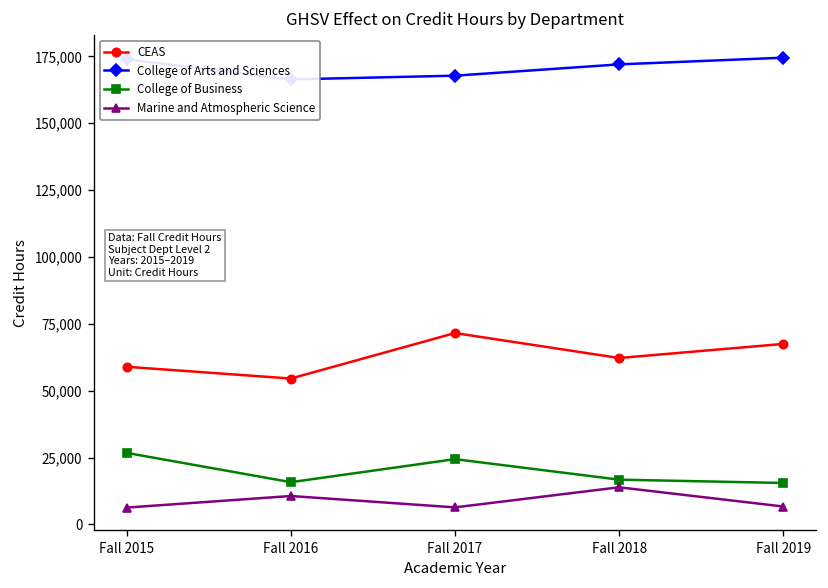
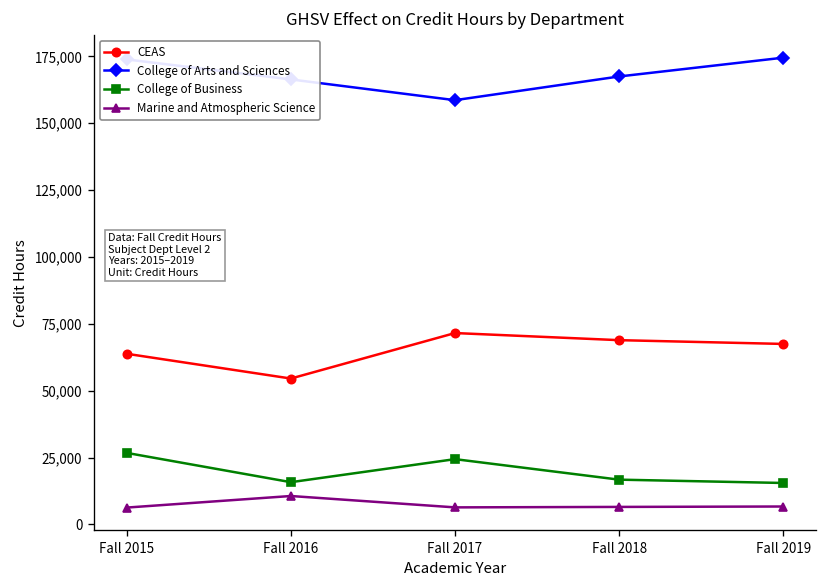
CEAS, Fall 2015: 59,000 -> 64,000
College of Arts and Sciences, Fall 2017: 168,000 -> 159,000
CEAS, Fall 2018: 62,000 -> 69,000
College of Arts and Sciences, Fall 2018: 172,000 -> 167,000
Marine and Atmospheric Science, Fall 2018: 14,000 -> 7,000
